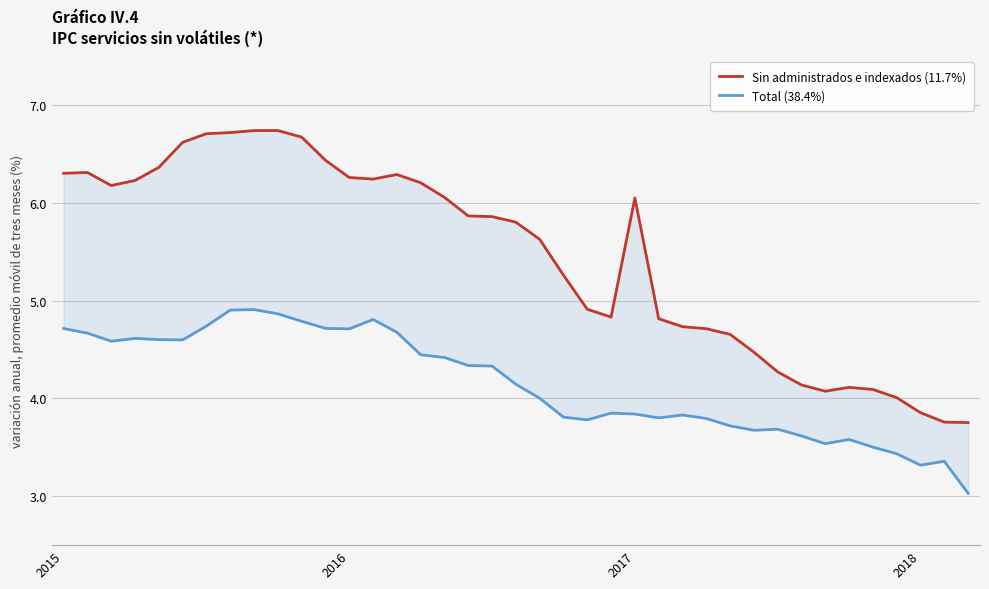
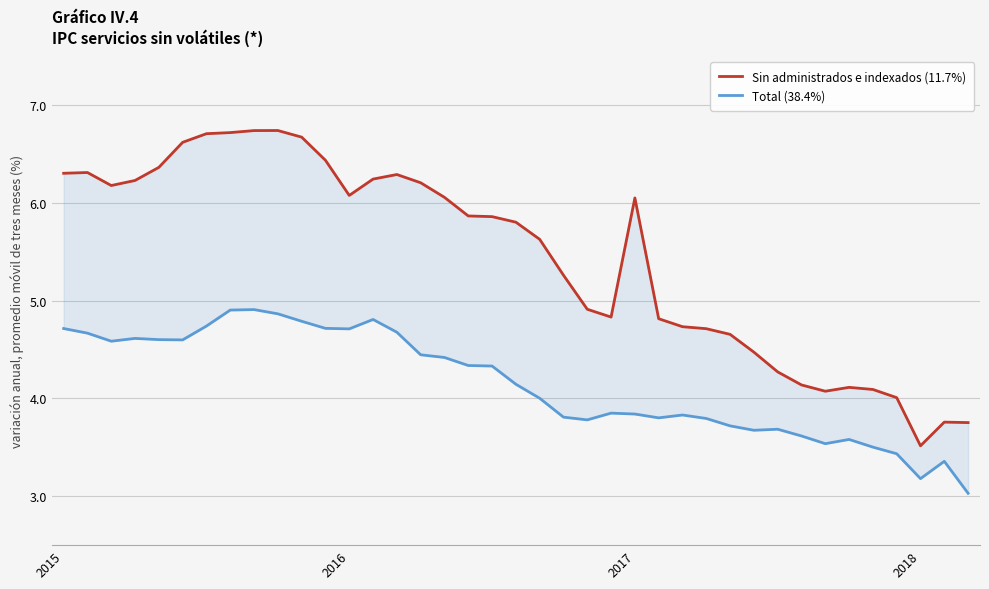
Sin administrados e indexados (11.7%), 2016: 6.3 -> 6.1
Sin administrados e indexados (11.7%), 2018: 3.9 -> 3.5
Total (38.4%), 2018: 3.3 -> 3.2
